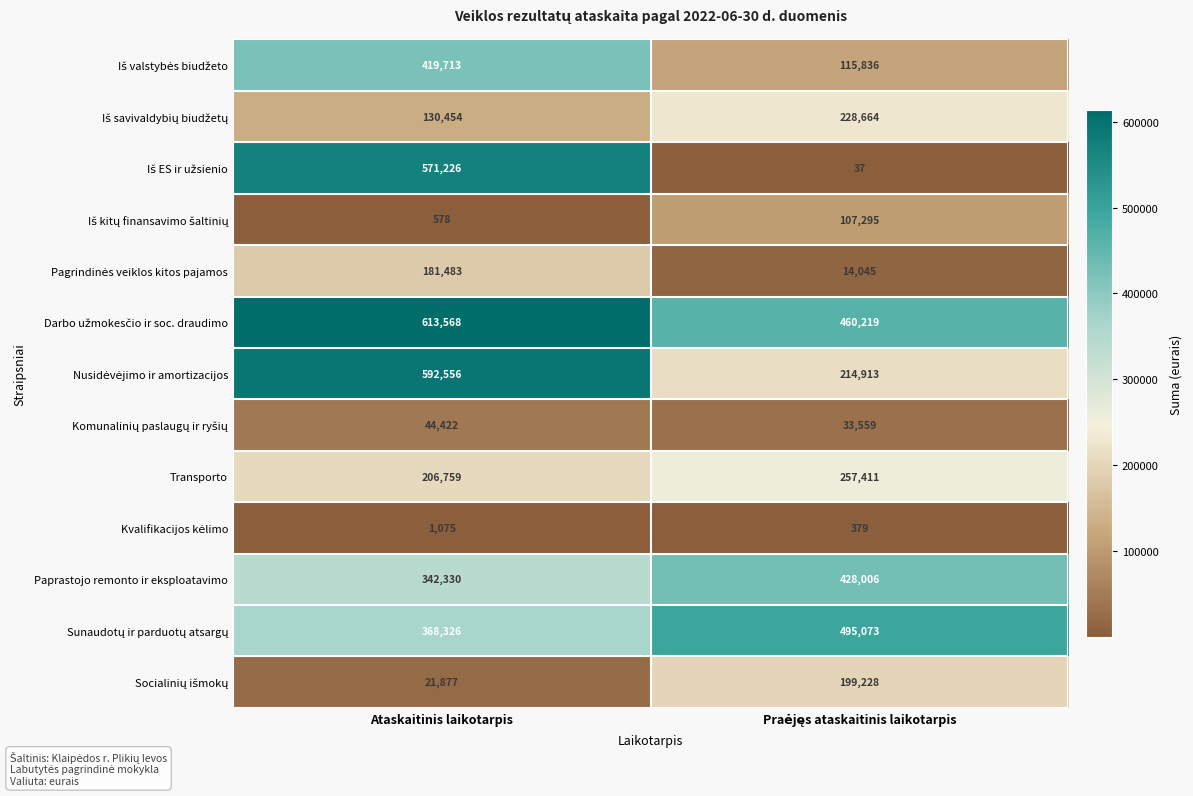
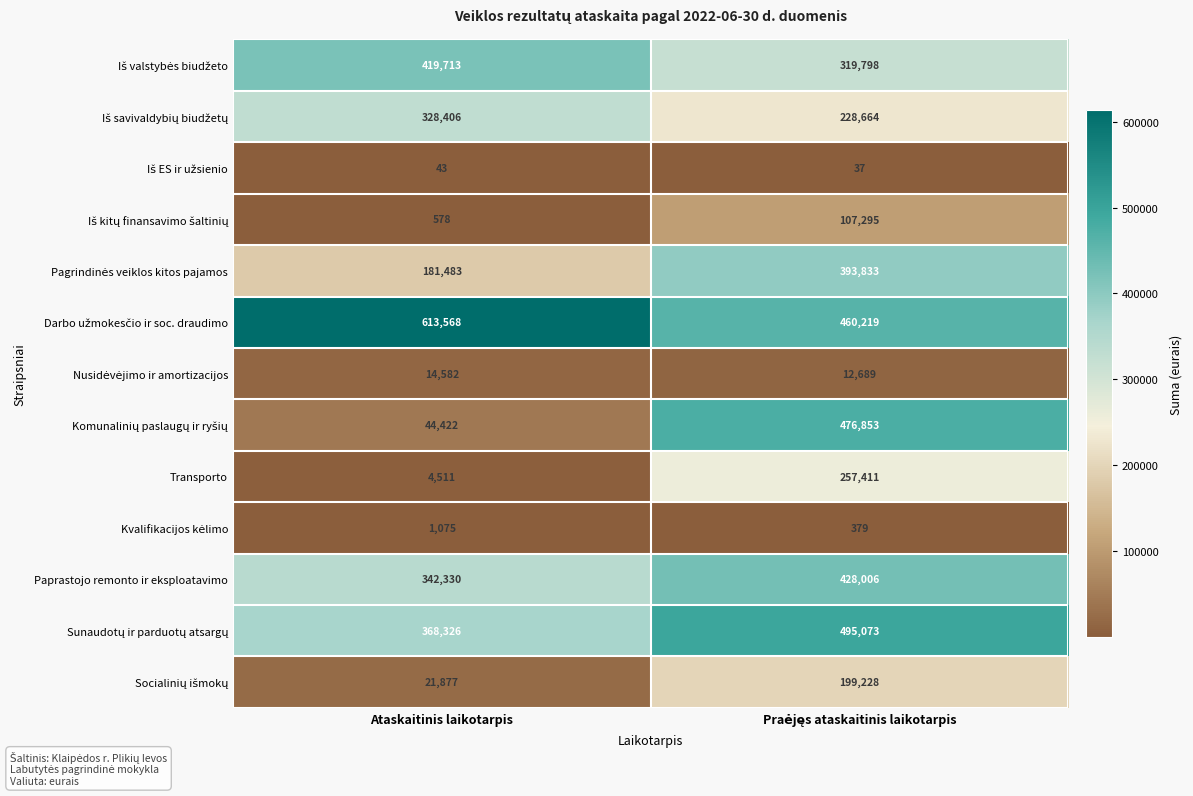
Iš valstybės biudžeto, Praėjęs ataskaitinis laikotarpis: 115,836 -> 319,798
Iš savivaldybių biudžetų, Ataskaitinis laikotarpis: 130,454 -> 328,406
Iš ES ir užsienio, Ataskaitinis laikotarpis: 571,226 -> 43
Pagrindinės veiklos kitos pajamos, Praėjęs ataskaitinis laikotarpis: 14,045 -> 393,833
Nusidėvėjimo ir amortizacijos, Ataskaitinis laikotarpis: 592,556 -> 14,582
Nusidėvėjimo ir amortizacijos, Praėjęs ataskaitinis laikotarpis: 214,913 -> 12,689
Komunalinių paslaugų ir ryšių, Praėjęs ataskaitinis laikotarpis: 33,559 -> 476,853
Transporto, Ataskaitinis laikotarpis: 206,759 -> 4,511
